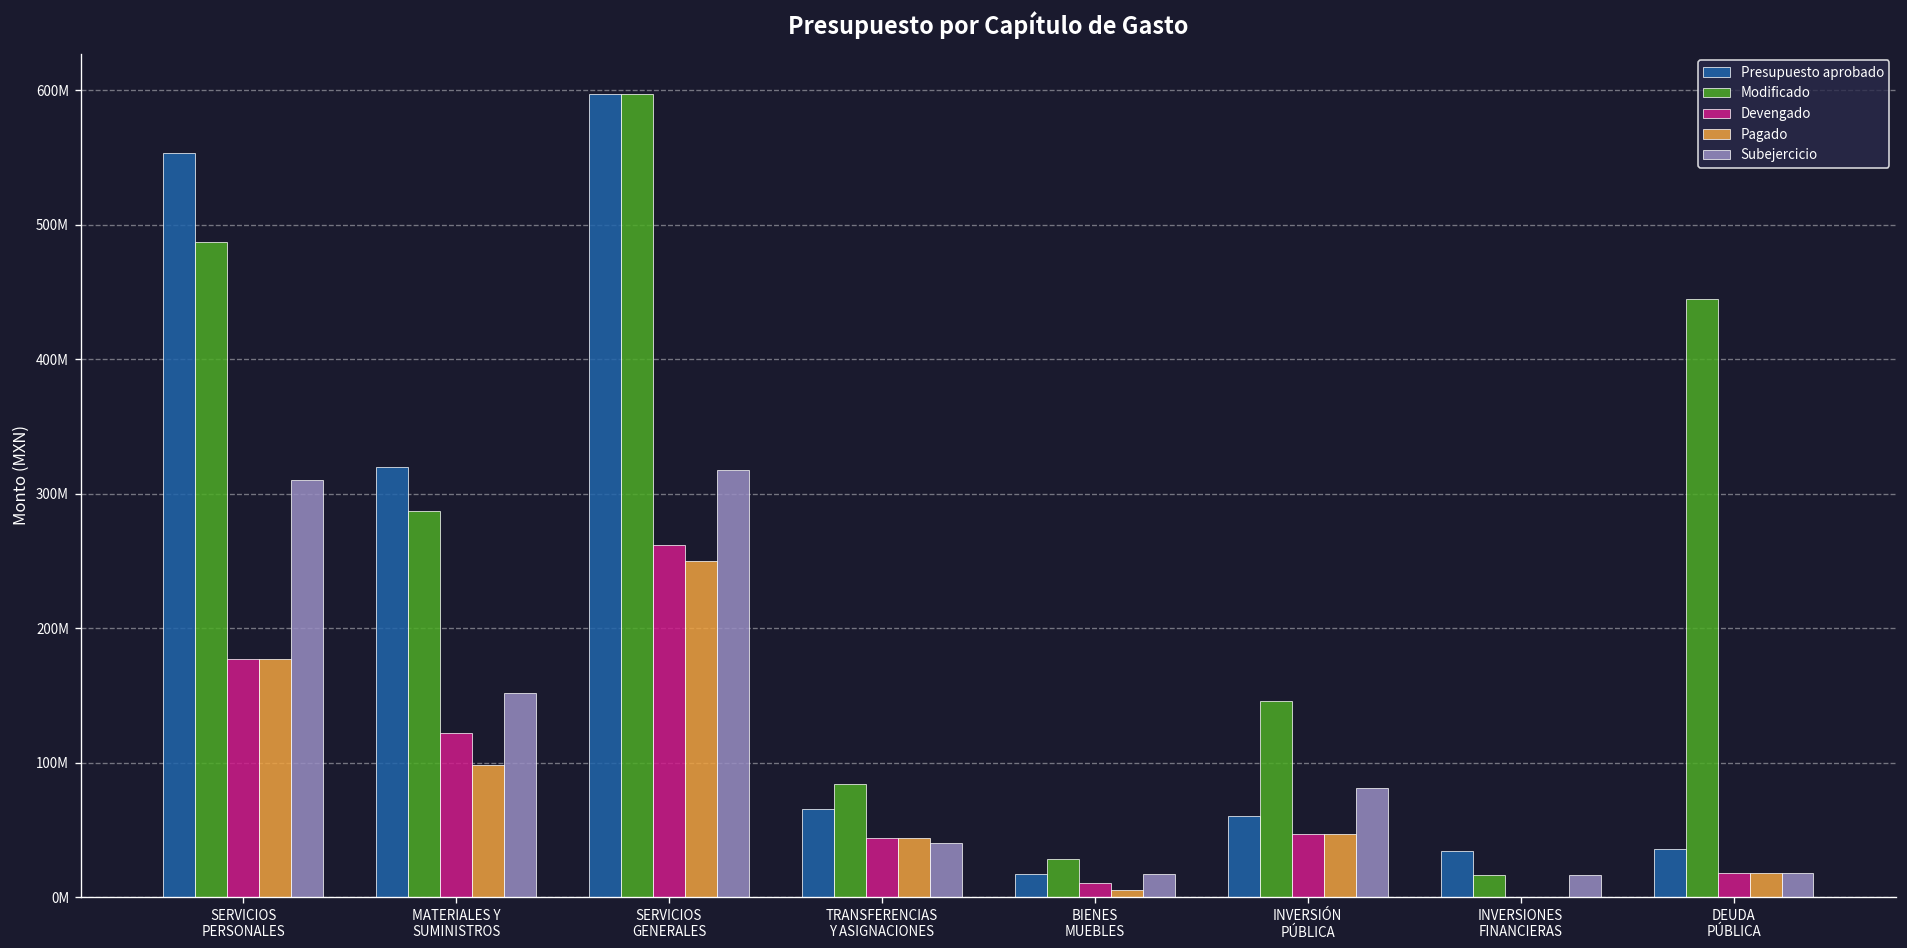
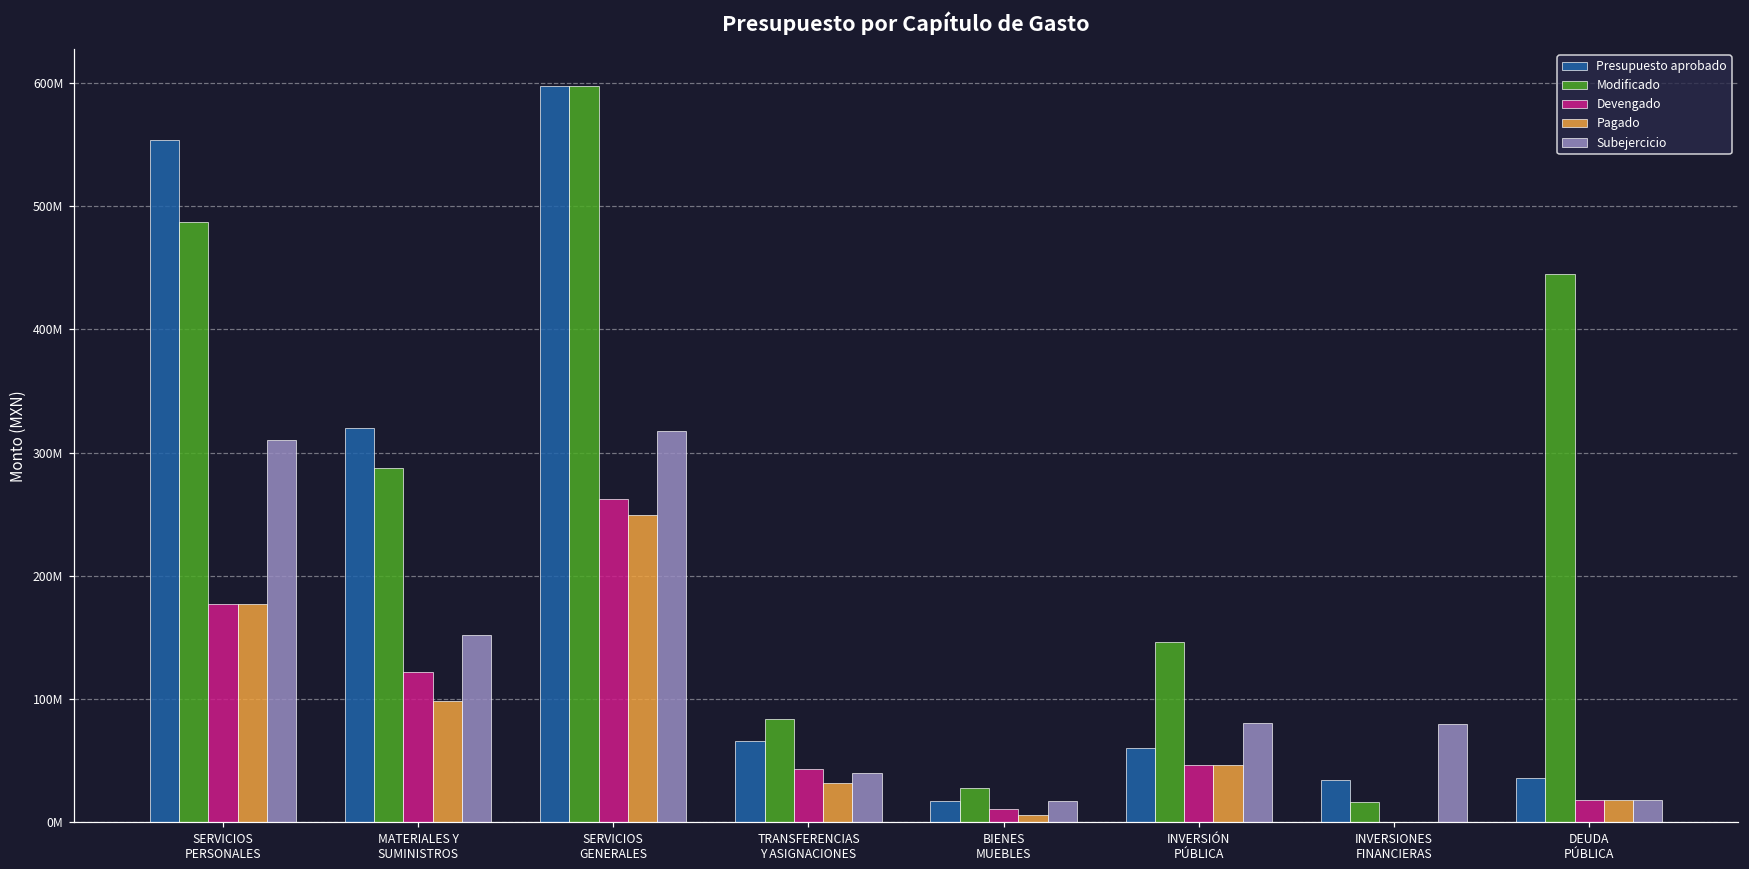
Pagado, TRANSFERENCIAS Y ASIGNACIONES: 44000000 -> 32000000
Subejercicio, INVERSIONES FINANCIERAS: 16000000 -> 80000000
